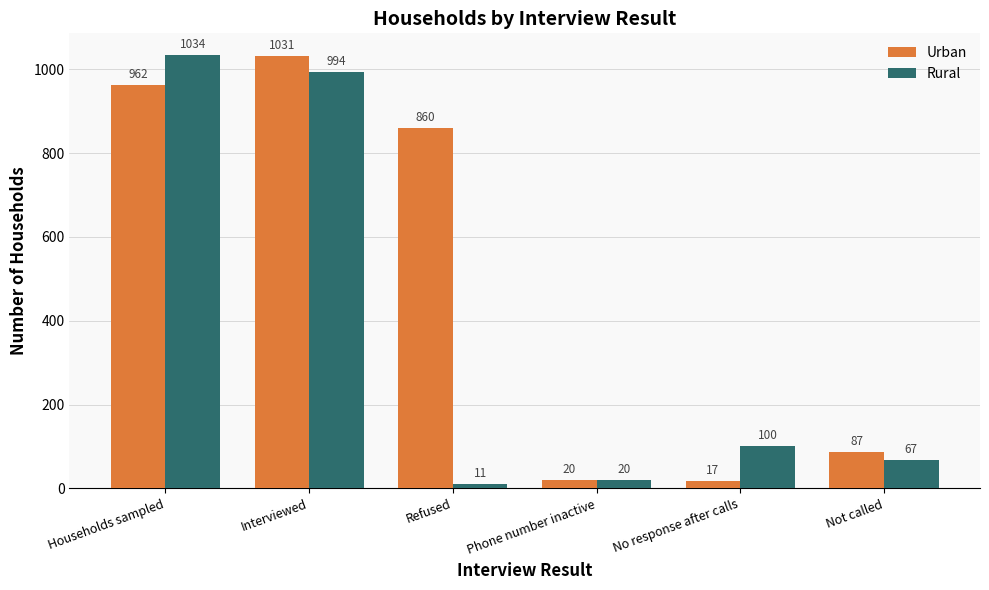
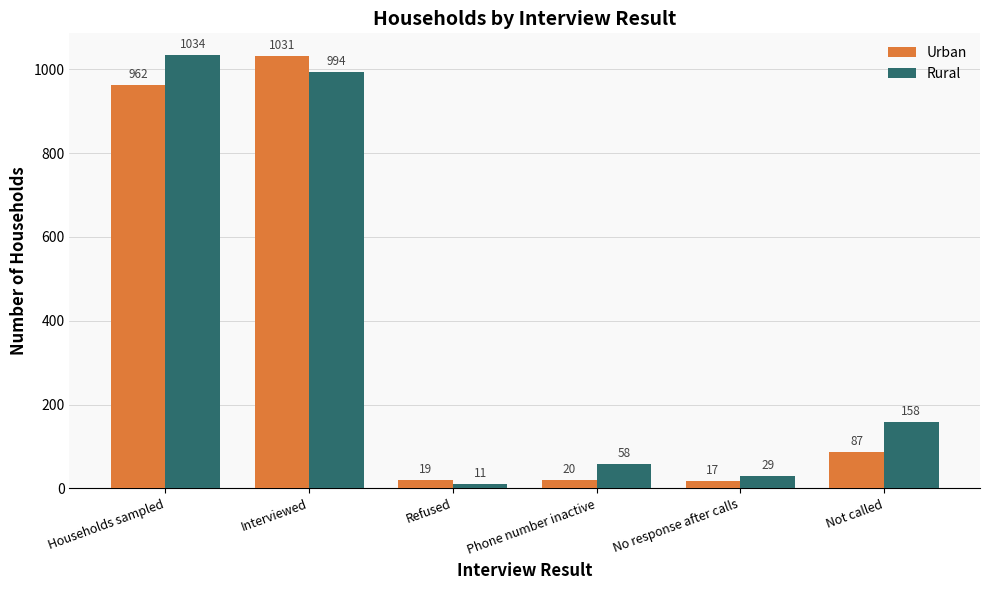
Urban, Refused: 860 -> 19
Rural, Phone number inactive: 20 -> 58
Rural, No response after calls: 100 -> 29
Rural, Not called: 67 -> 158
